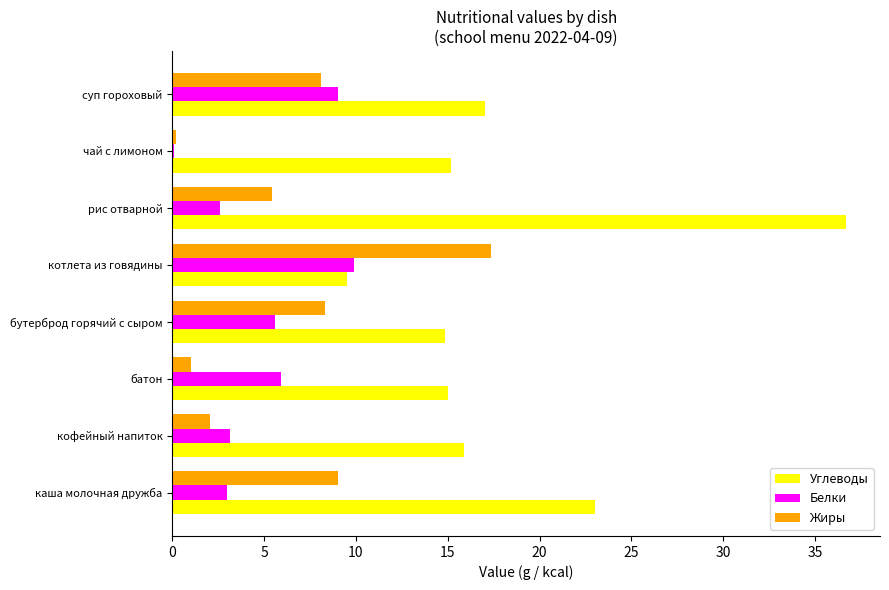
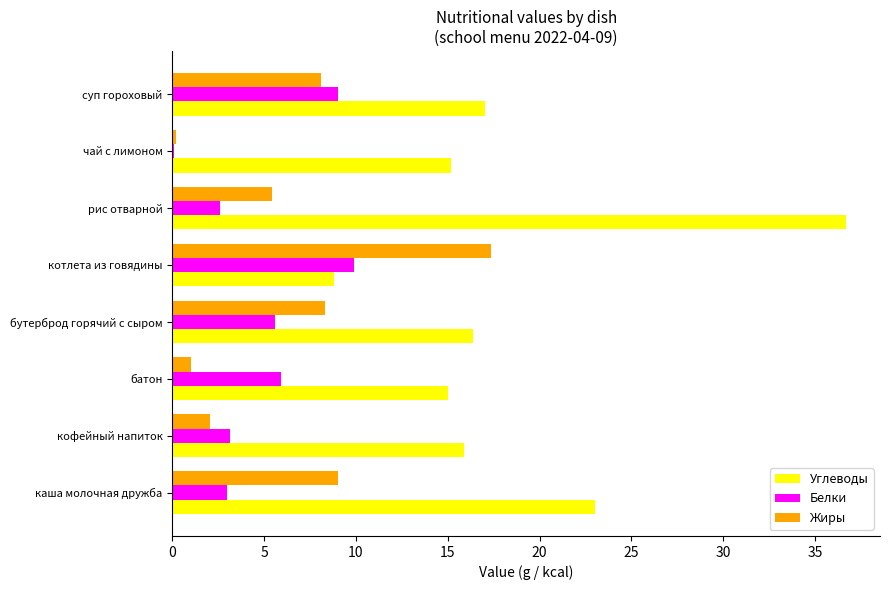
Углеводы, котлета из говядины: 9.5 -> 8.8
Углеводы, бутерброд горячий с сыром: 14.8 -> 16.4
